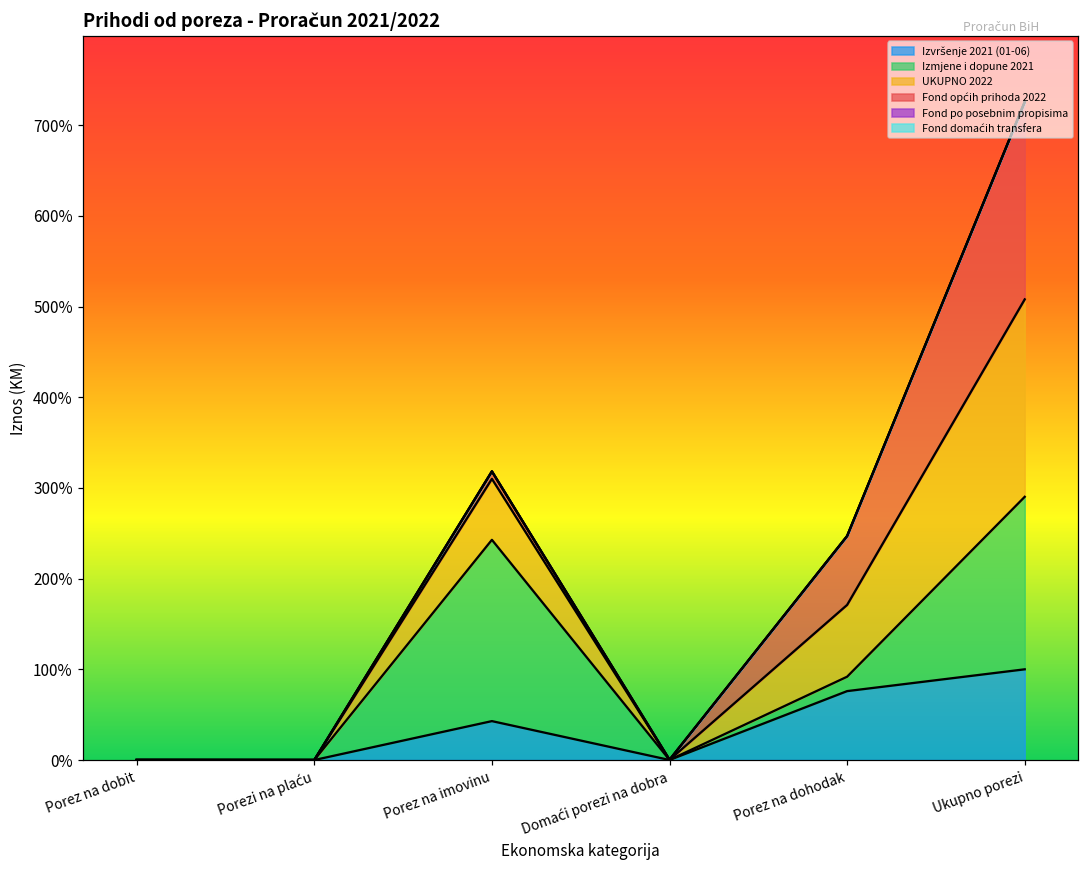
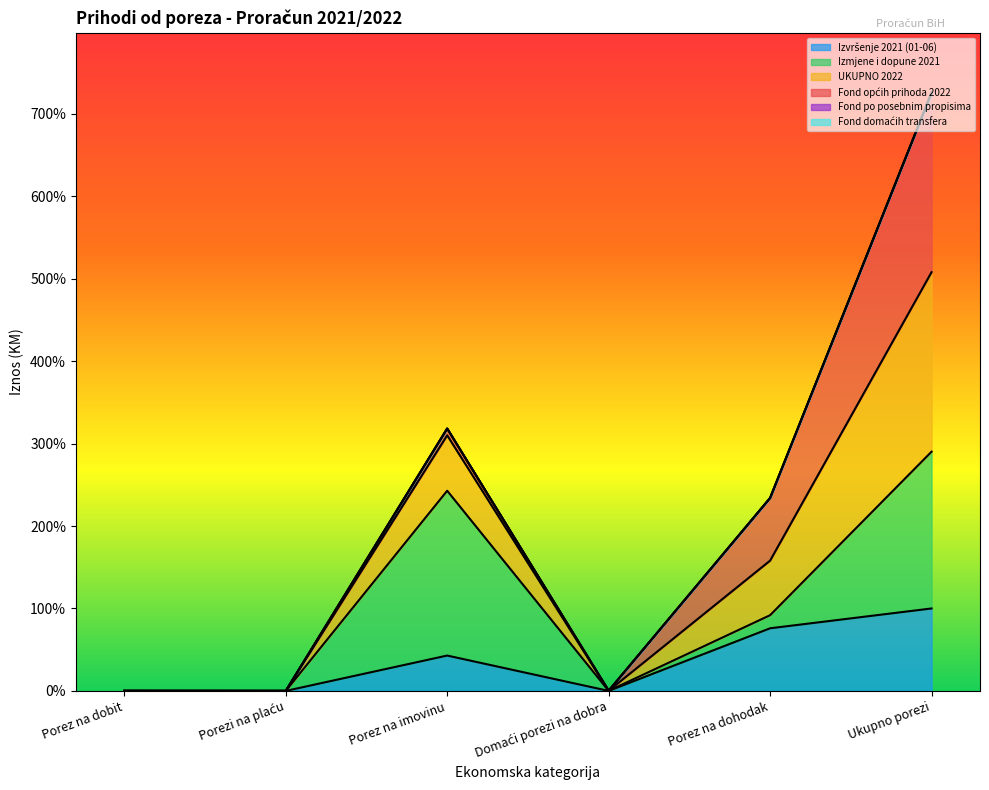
UKUPNO 2022, Porez na dohodak: 80% -> 70%
